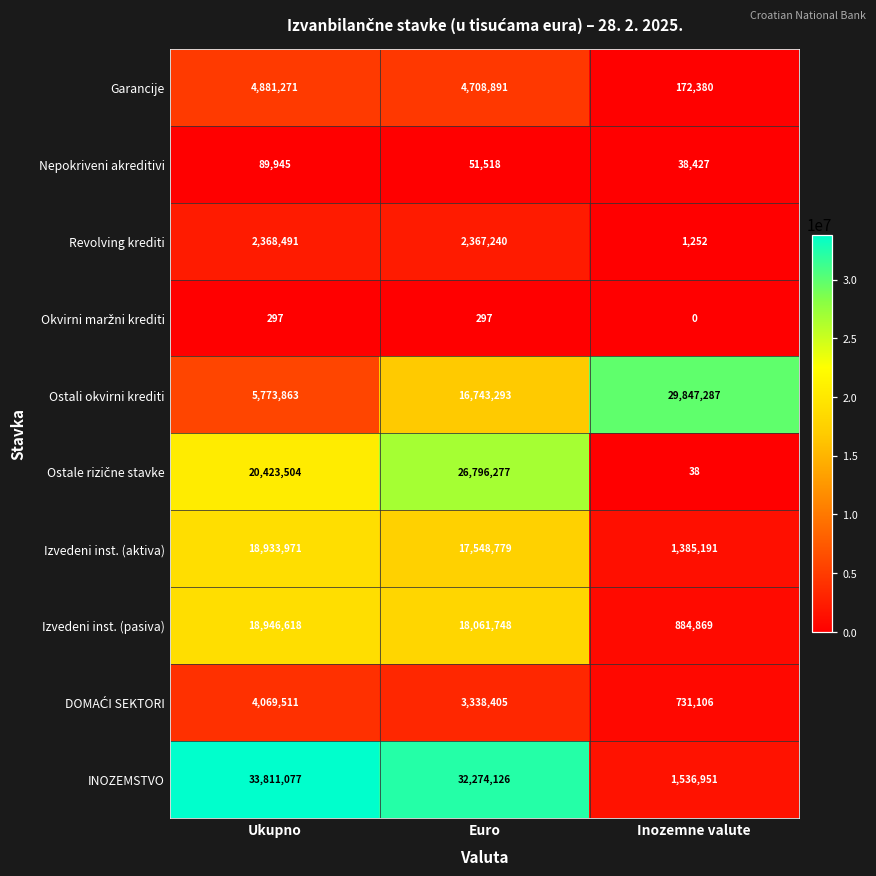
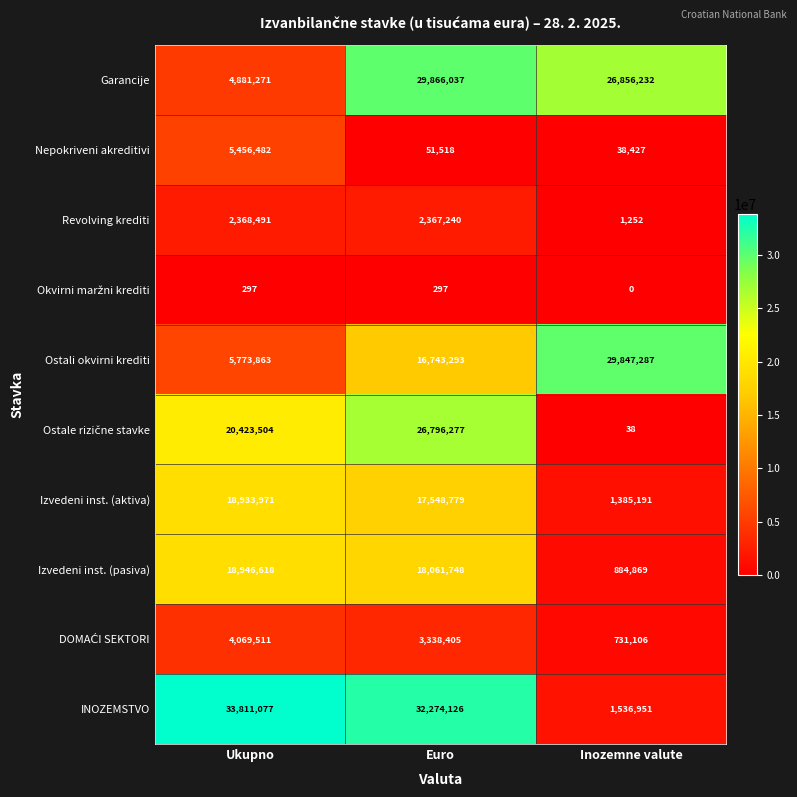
Garancije, Euro: 4,708,891 -> 29,866,037
Garancije, Inozemne valute: 172,380 -> 26,856,232
Nepokriveni akreditivi, Ukupno: 89,945 -> 5,456,482
